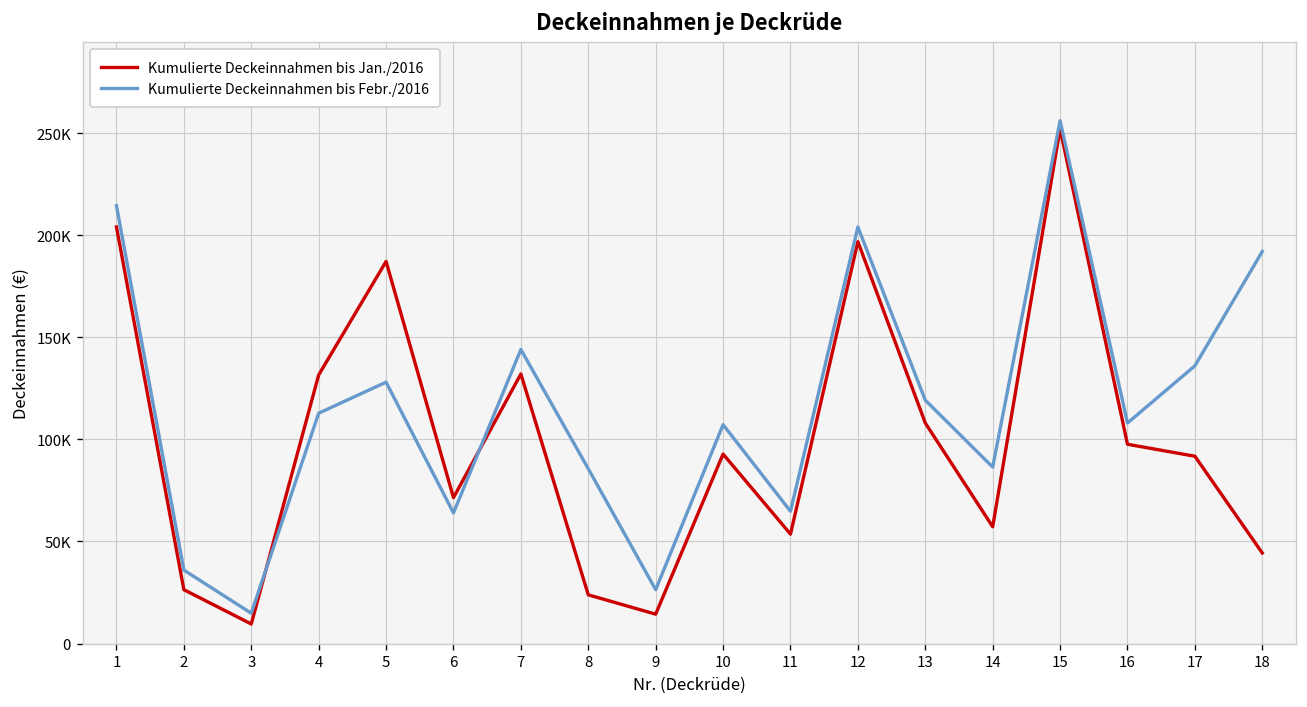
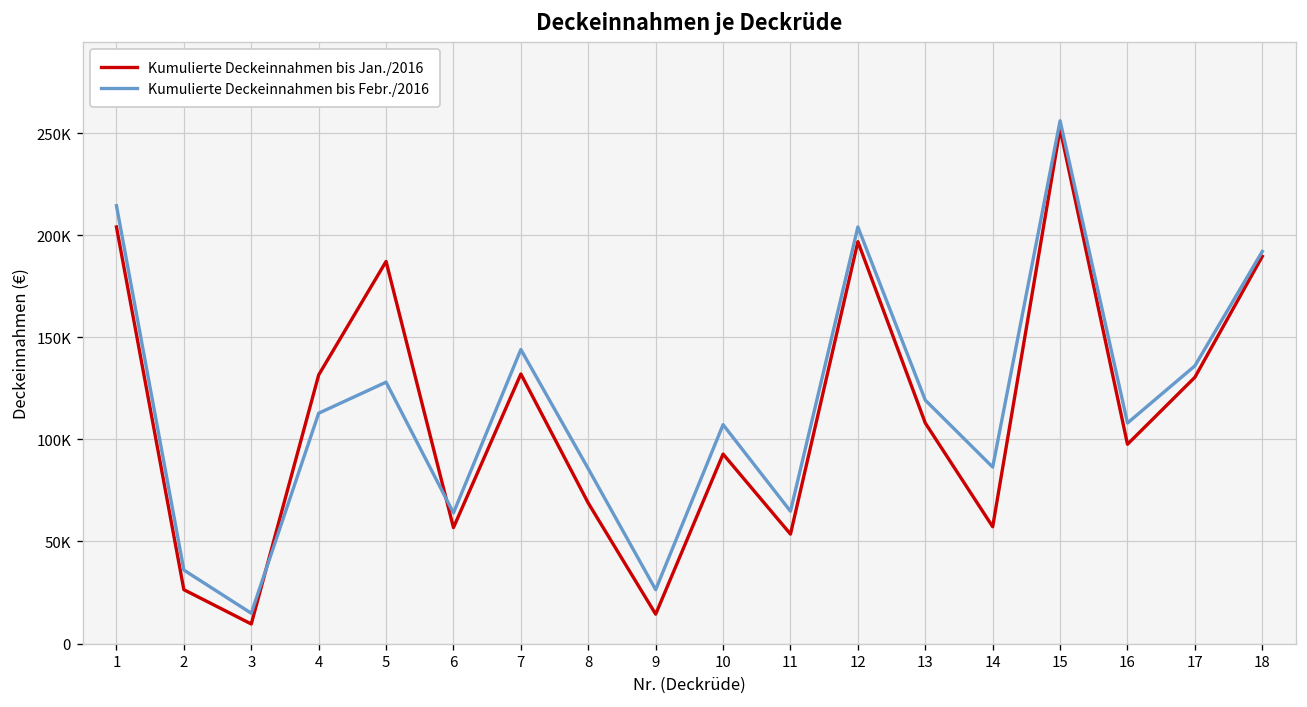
Kumulierte Deckeinnahmen bis Jan./2016, 6: 71000 -> 57000
Kumulierte Deckeinnahmen bis Jan./2016, 8: 24000 -> 69000
Kumulierte Deckeinnahmen bis Jan./2016, 17: 92000 -> 130000
Kumulierte Deckeinnahmen bis Jan./2016, 18: 44000 -> 190000
